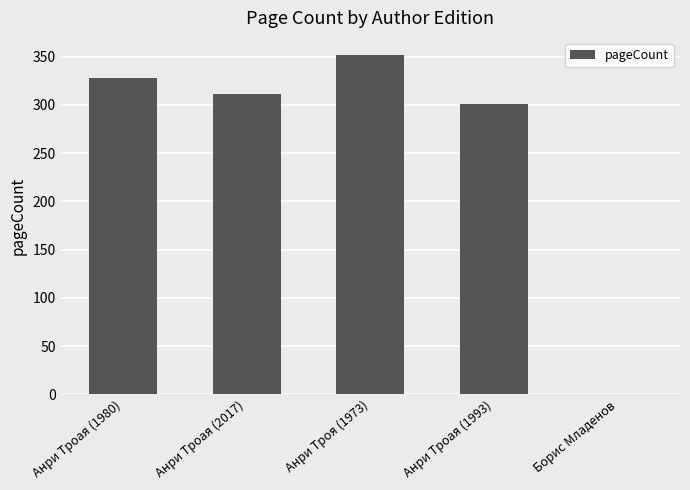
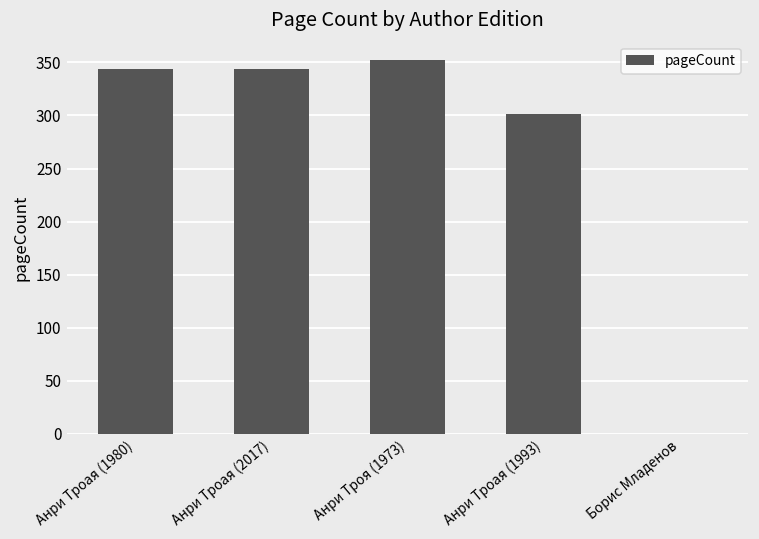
Анри Троая (1980): 330 -> 340
Анри Троая (2017): 310 -> 340
